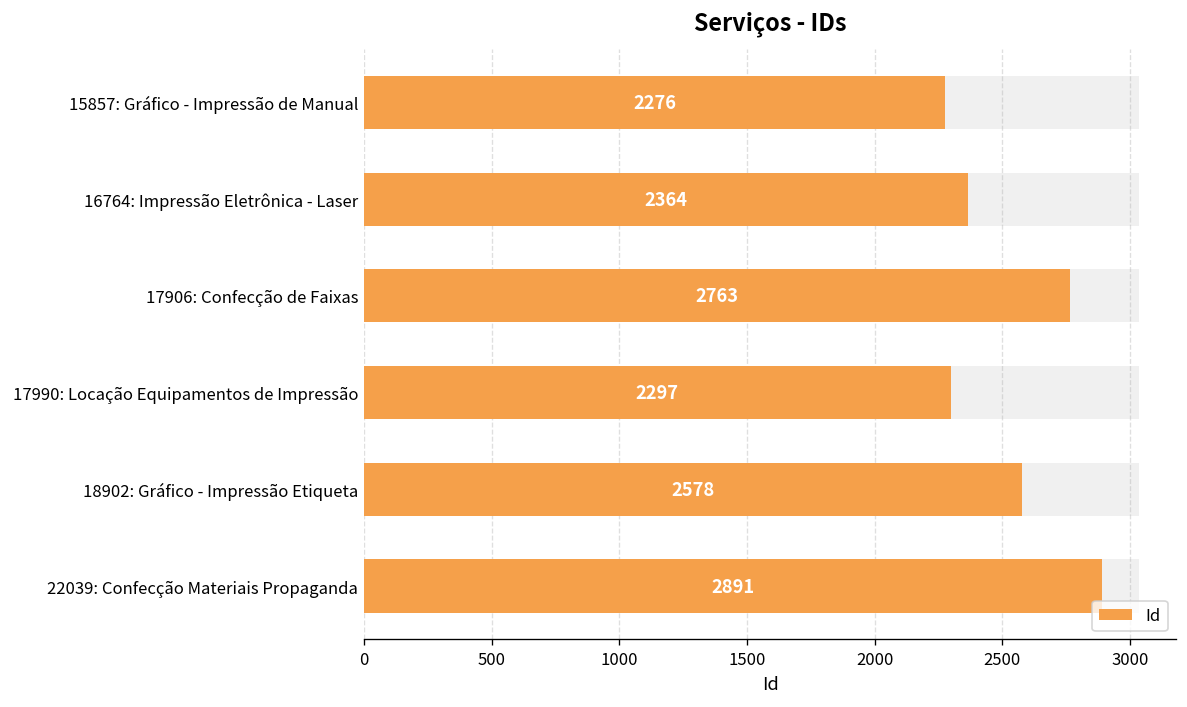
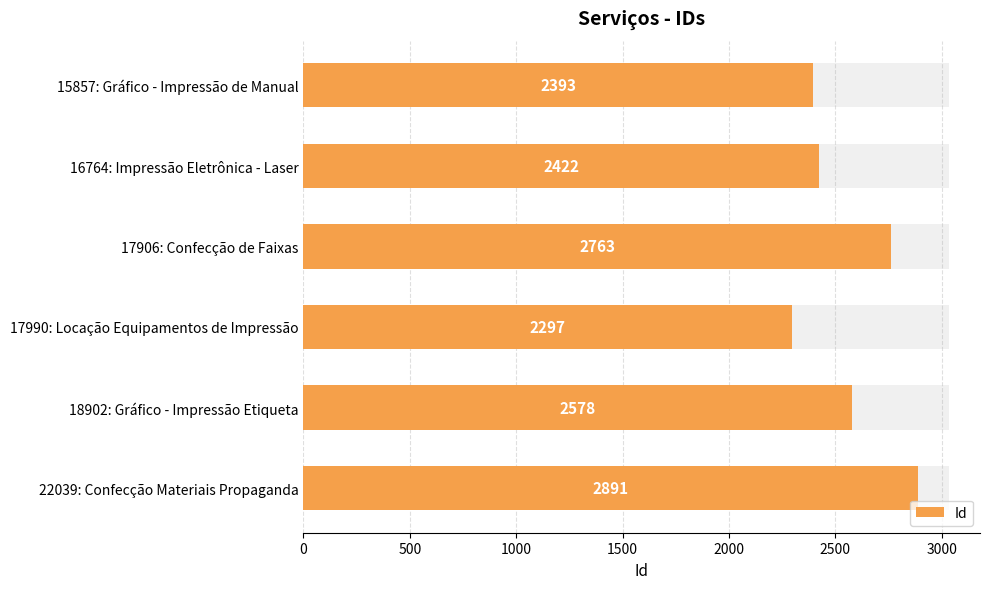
Id, 15857: Gráfico - Impressão de Manual: 2276 -> 2393
Id, 16764: Impressão Eletrônica - Laser: 2364 -> 2422
